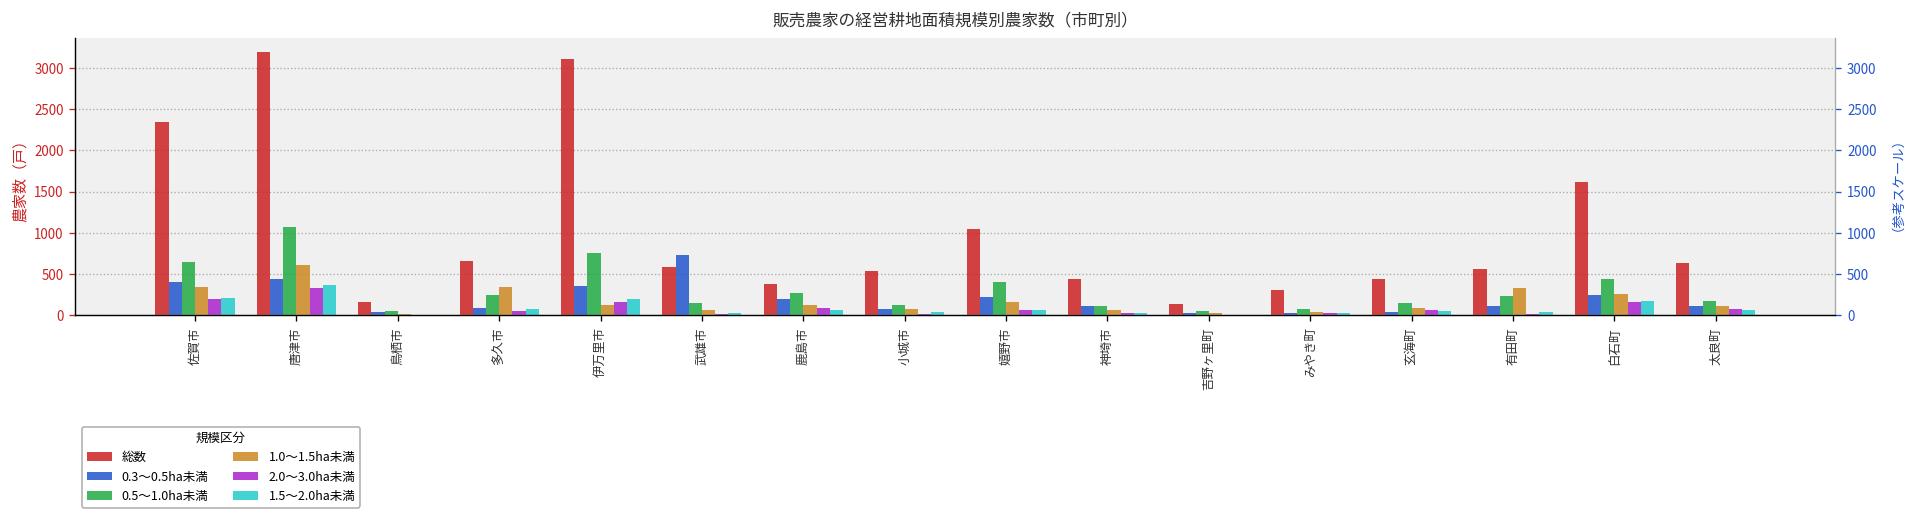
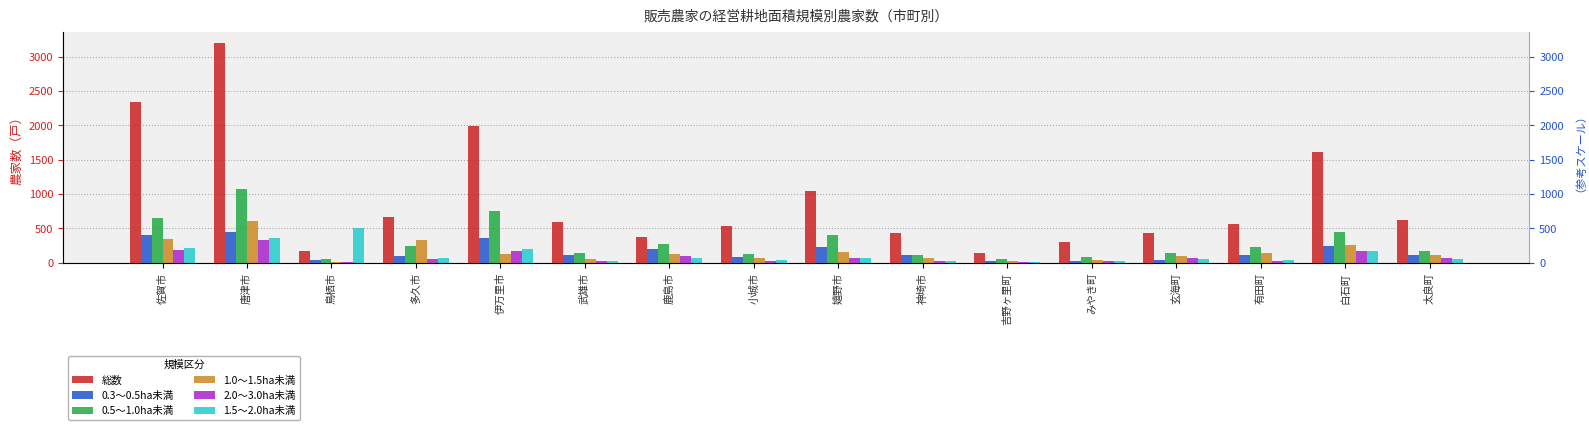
1.5～2.0ha未満, 鳥栖市: 0 -> 500
総数, 伊万里市: 3100 -> 2000
0.3～0.5ha未満, 武雄市: 700 -> 100
1.0～1.5ha未満, 有田町: 300 -> 100
